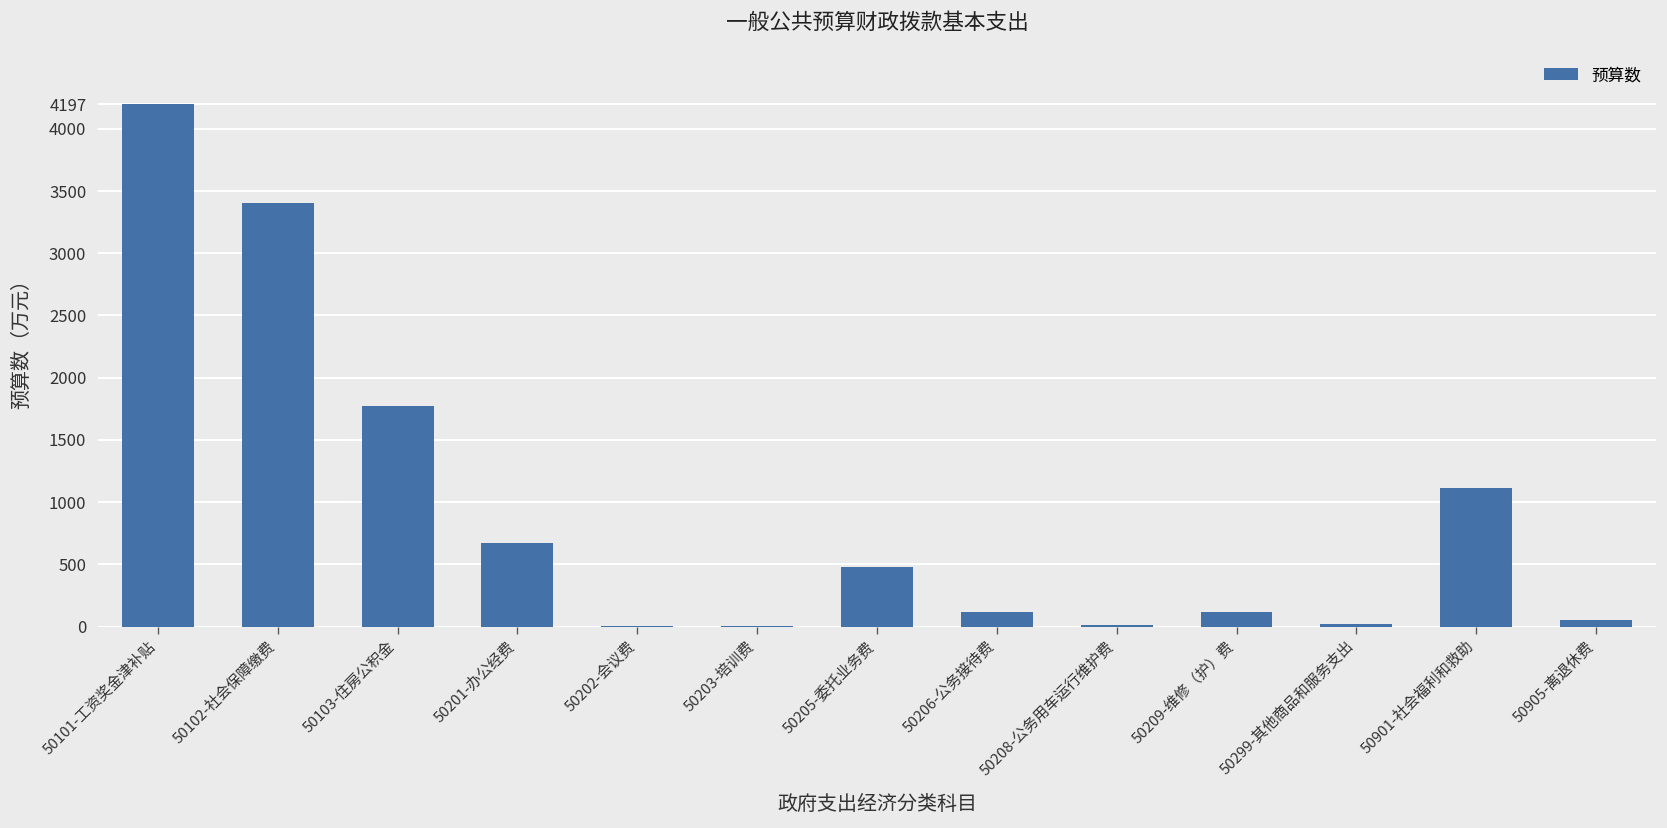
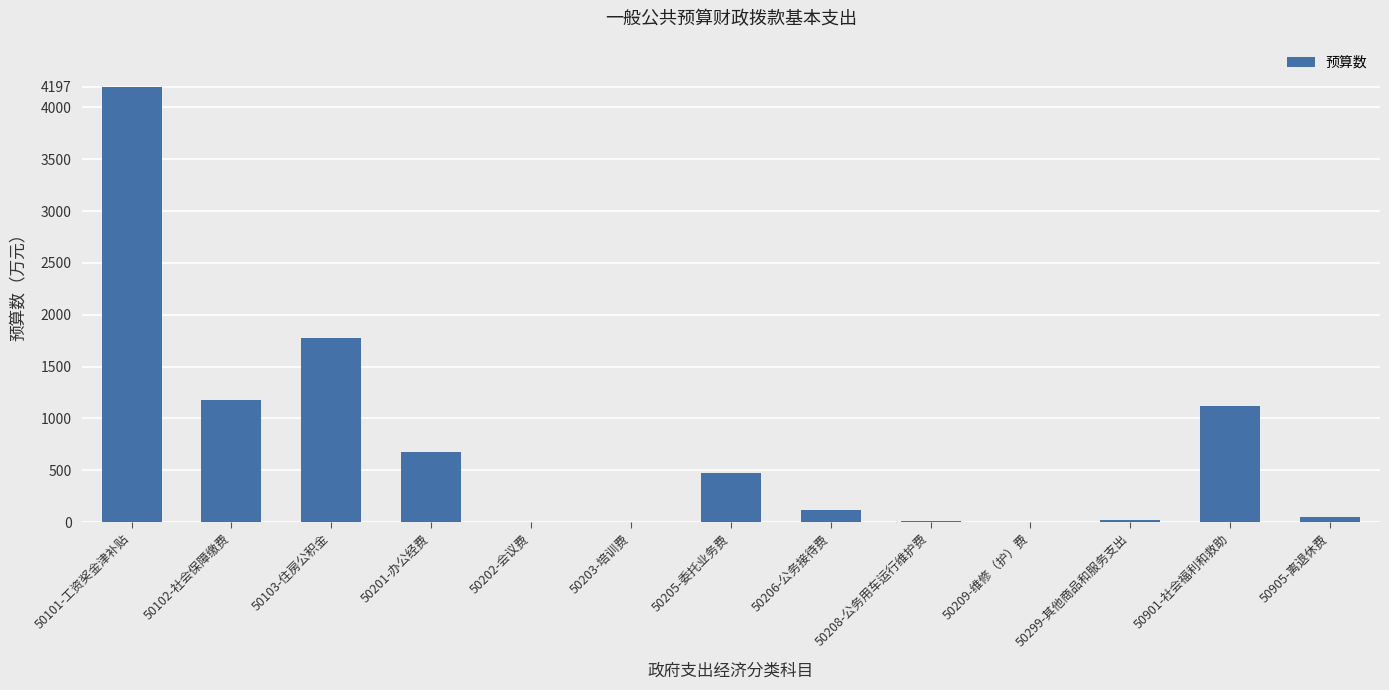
50102-社会保障缴费: 3400 -> 1180
50209-维修（护）费: 110 -> 10
